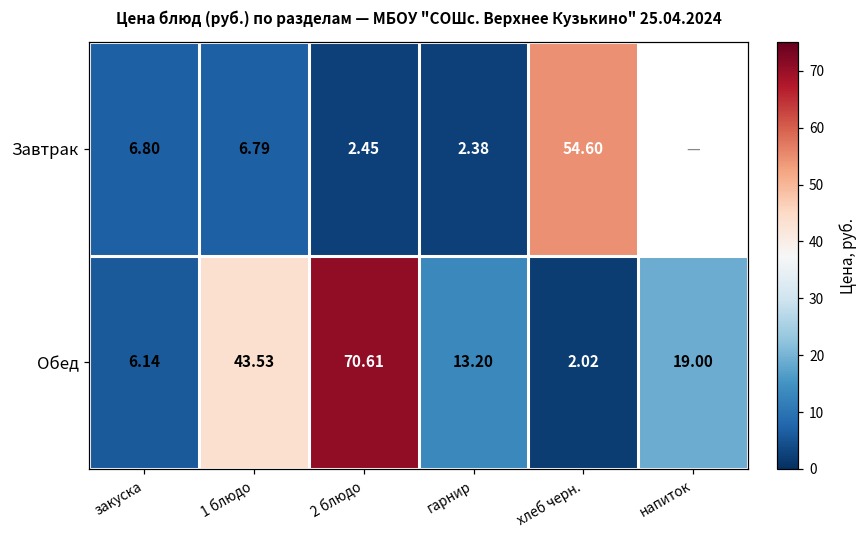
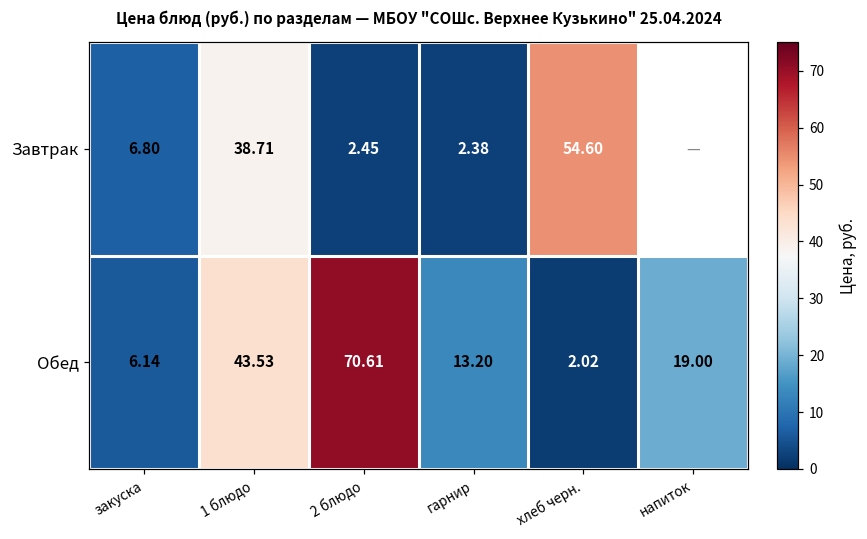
Завтрак, 1 блюдо: 6.79 -> 38.71
